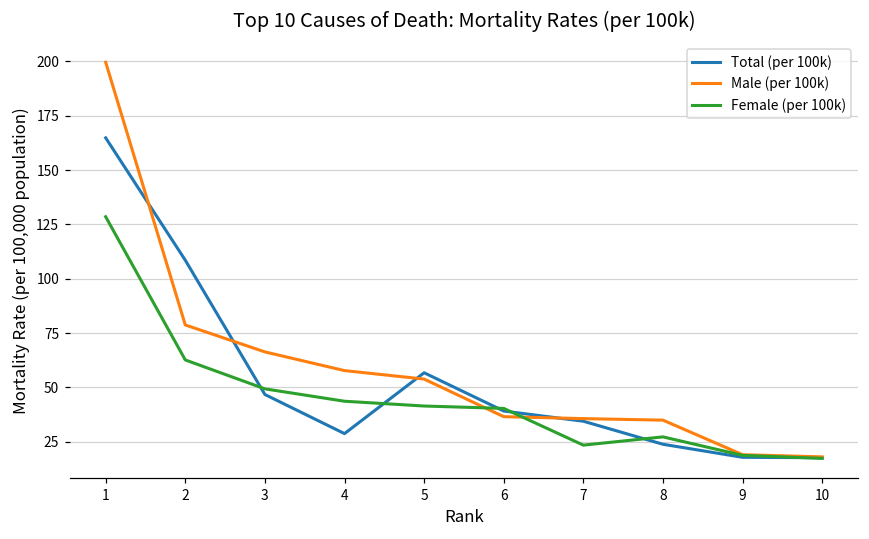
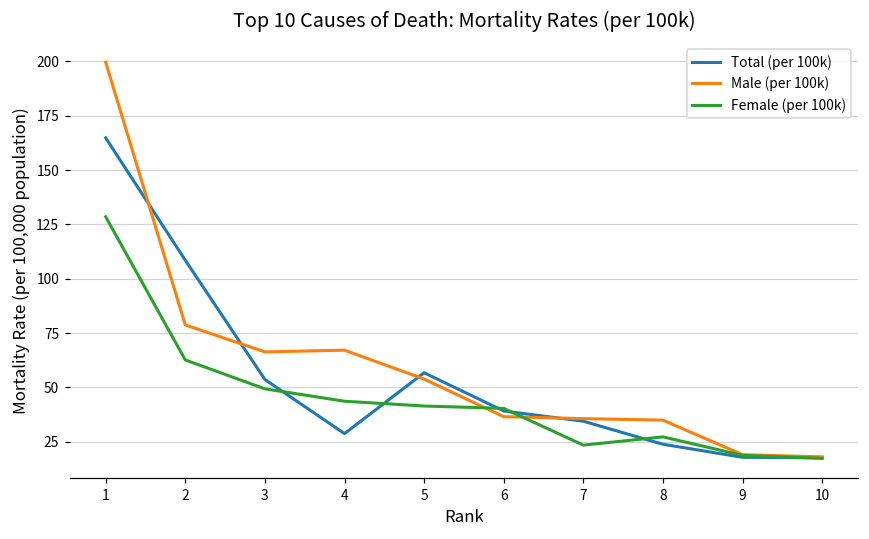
Total (per 100k), 3: 47 -> 54
Male (per 100k), 4: 58 -> 67
